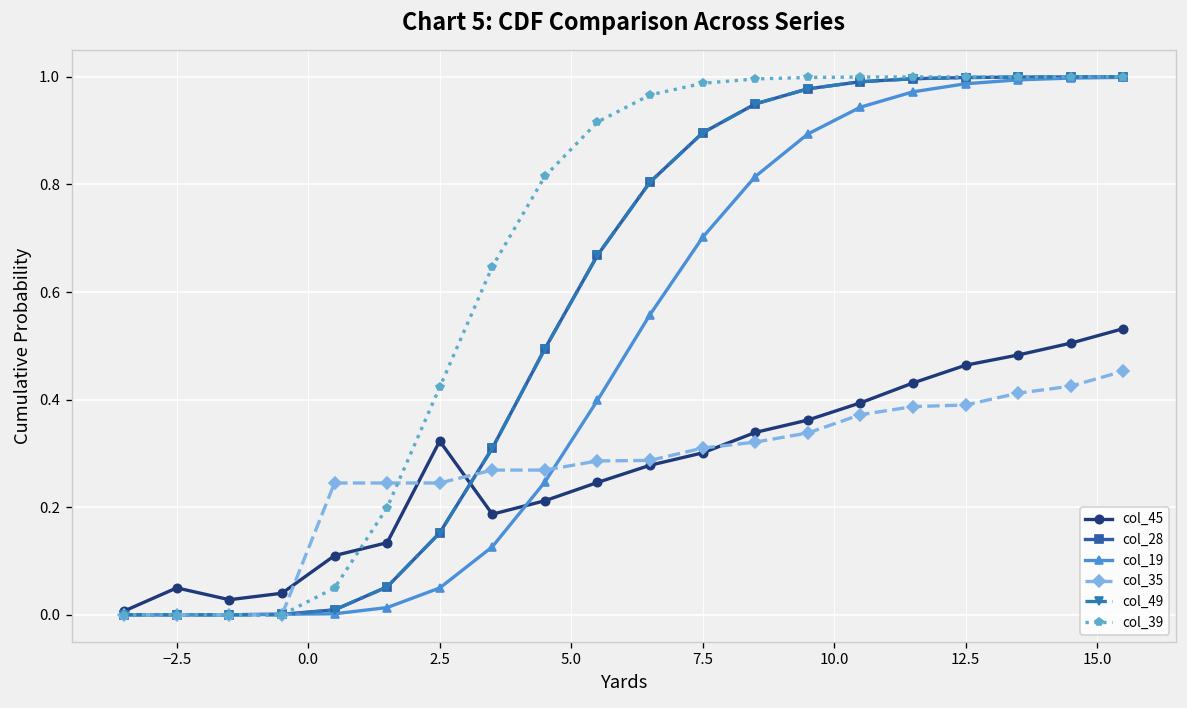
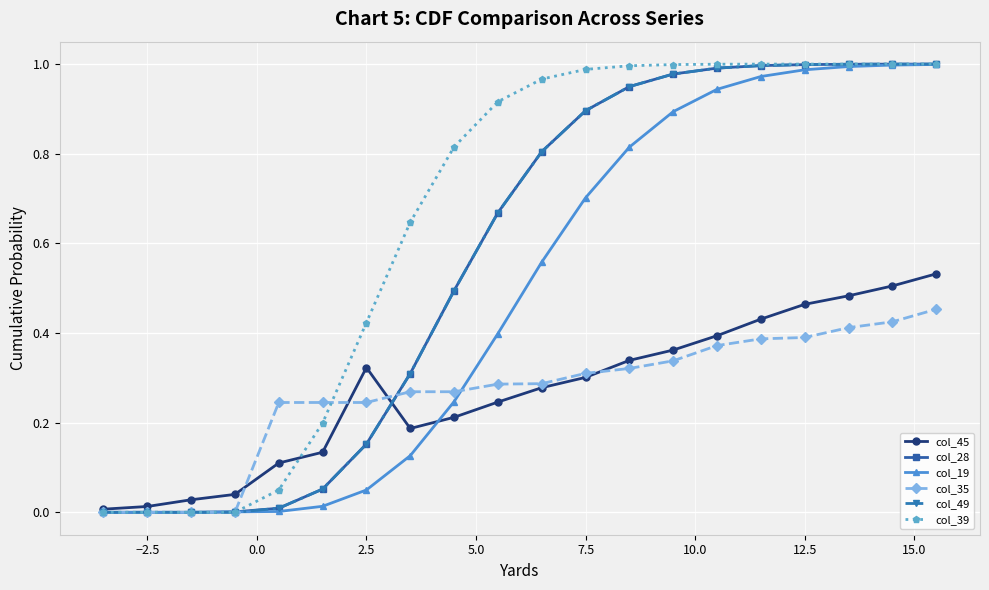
col_45, −2.5: 0.05 -> 0.01
